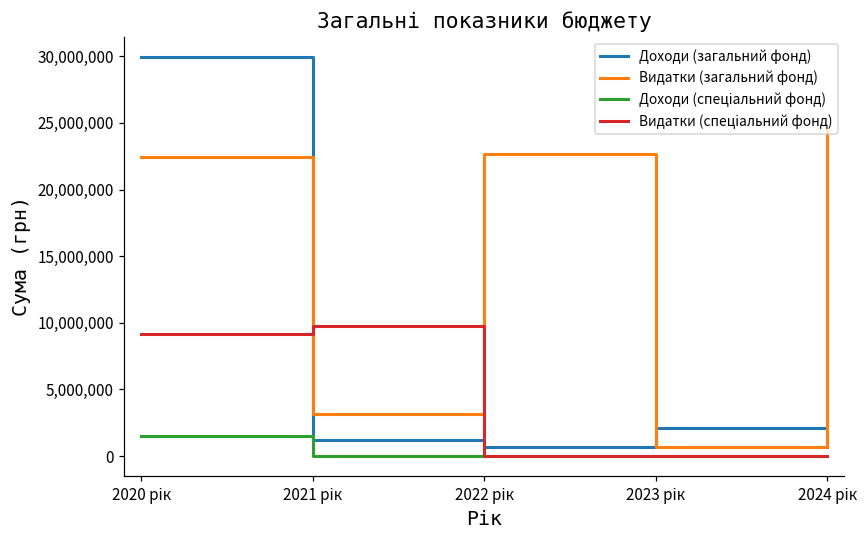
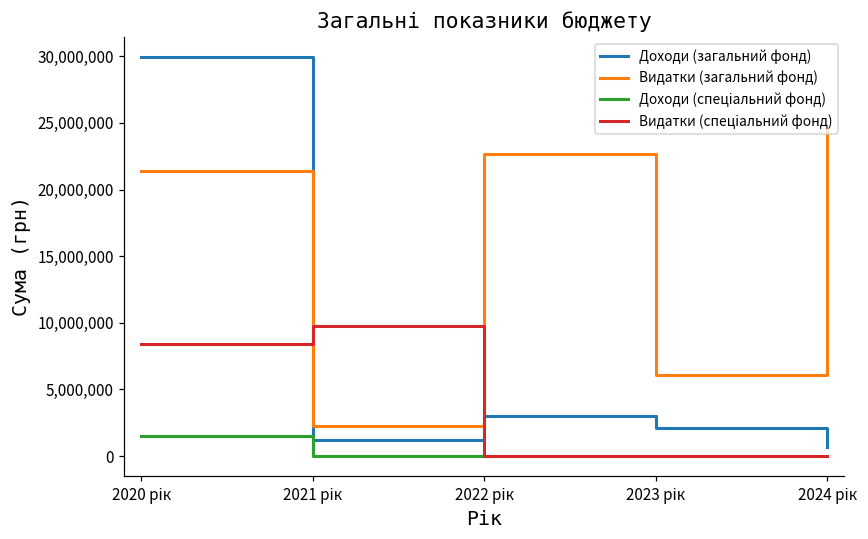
Видатки (загальний фонд), 2020 рік: 22,400,000 -> 21,400,000
Видатки (спеціальний фонд), 2020 рік: 9,200,000 -> 8,400,000
Видатки (загальний фонд), 2021 рік: 3,100,000 -> 2,300,000
Доходи (загальний фонд), 2022 рік: 700,000 -> 3,000,000
Видатки (загальний фонд), 2023 рік: 700,000 -> 6,100,000
